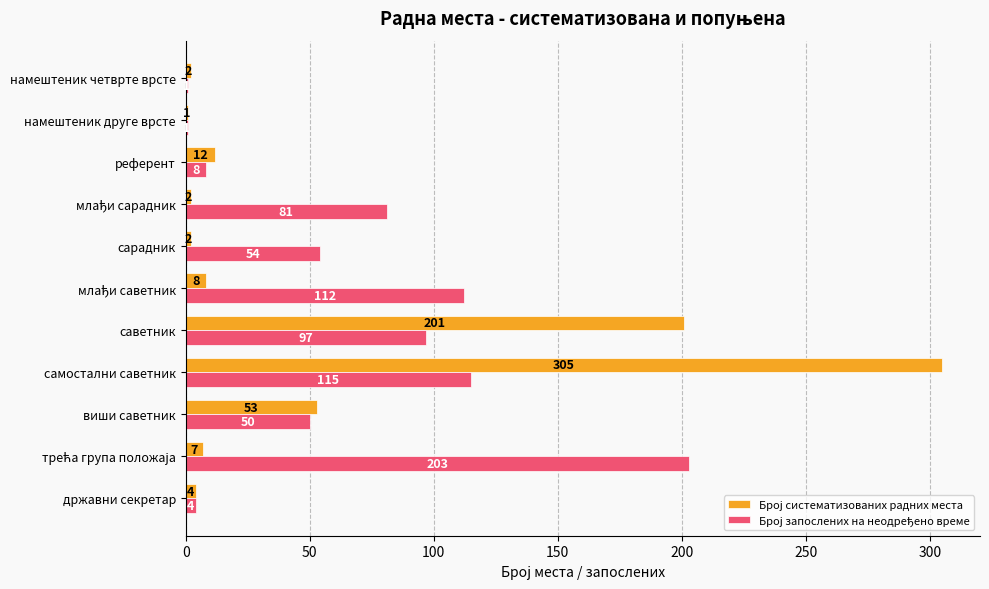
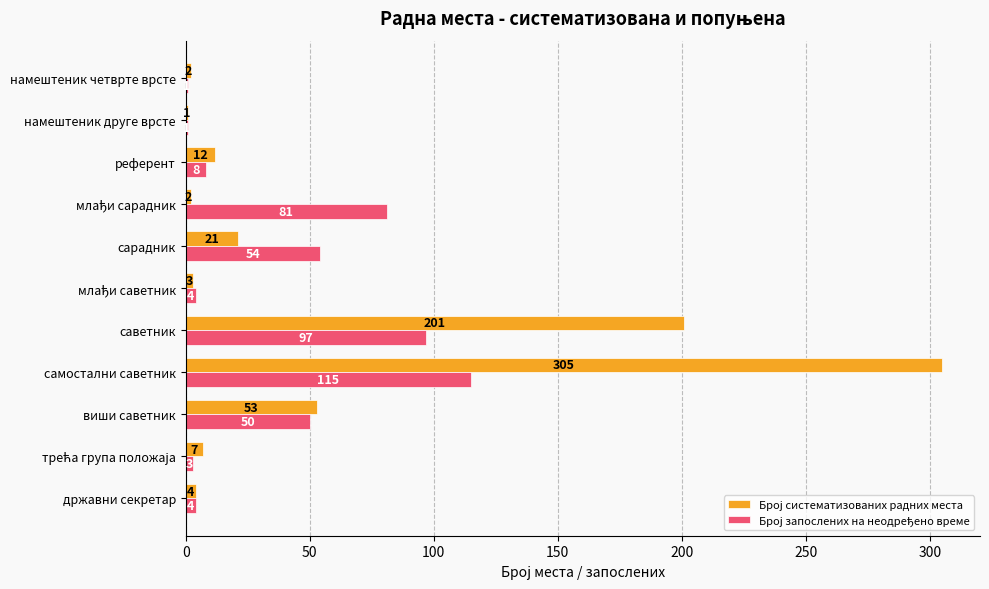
Број систематизованих радних места, сарадник: 2 -> 21
Број систематизованих радних места, млађи саветник: 8 -> 3
Број запослених на неодређено време, млађи саветник: 112 -> 4
Број запослених на неодређено време, трећа група положаја: 203 -> 3
